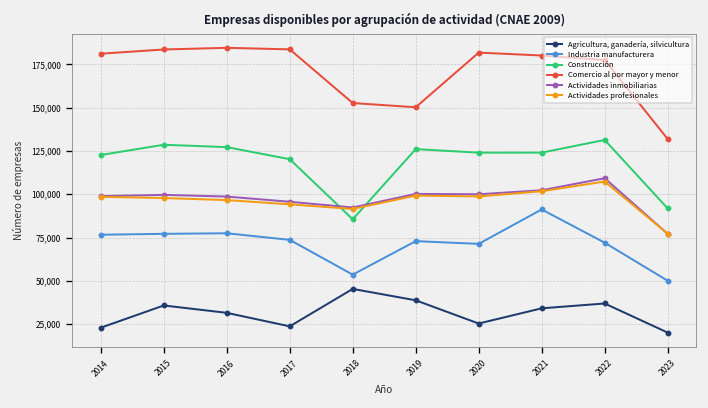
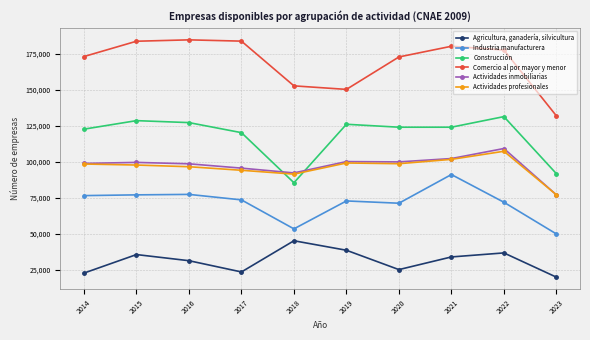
Comercio al por mayor y menor, 2014: 181,000 -> 173,000
Comercio al por mayor y menor, 2020: 182,000 -> 173,000
